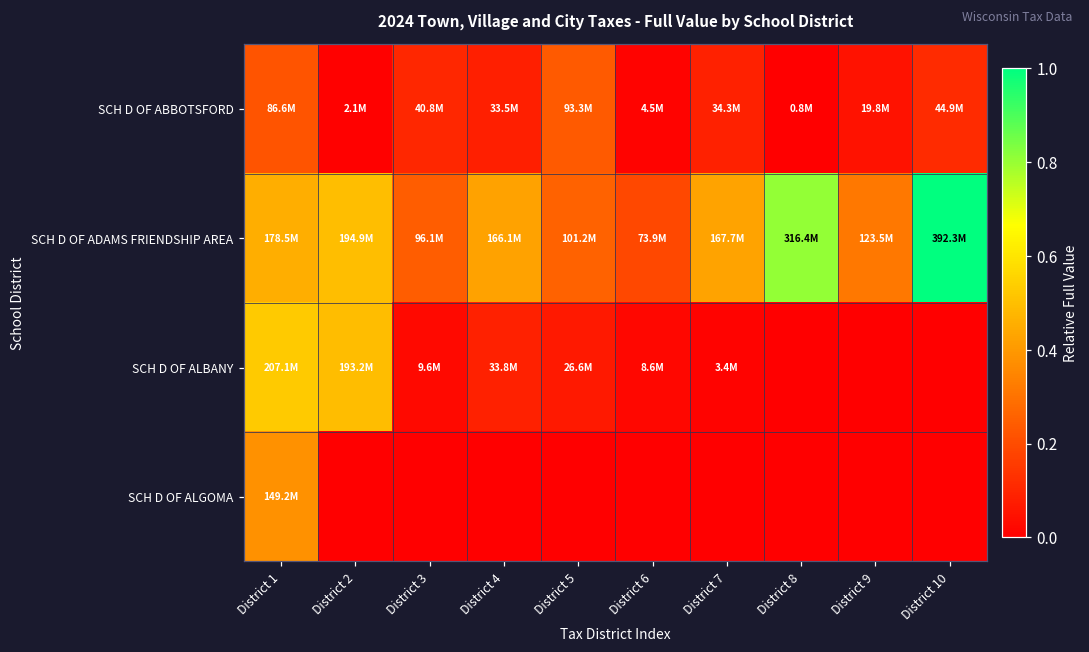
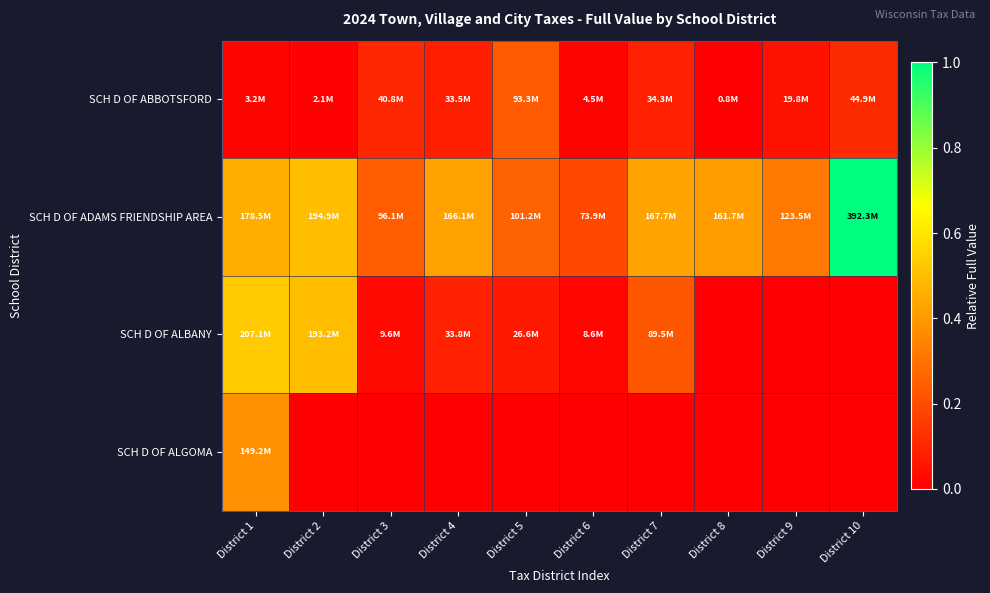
SCH D OF ABBOTSFORD, District 1: 86.6M -> 3.2M
SCH D OF ADAMS FRIENDSHIP AREA, District 8: 316.4M -> 161.7M
SCH D OF ALBANY, District 7: 3.4M -> 89.5M
